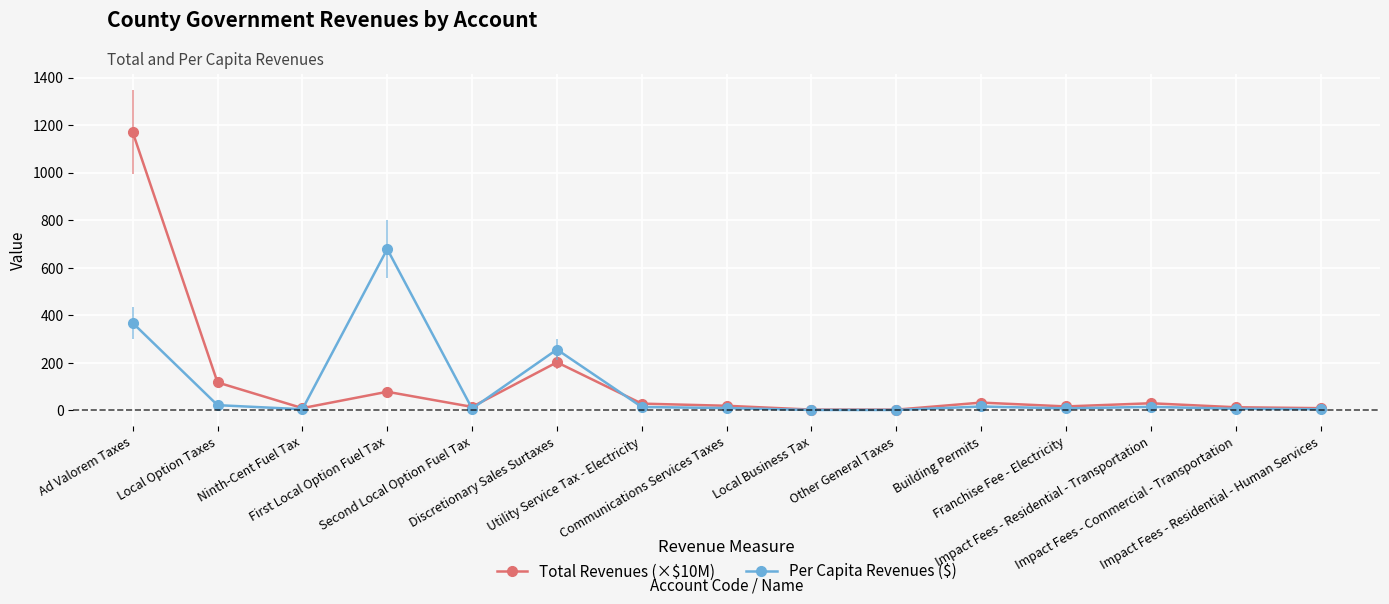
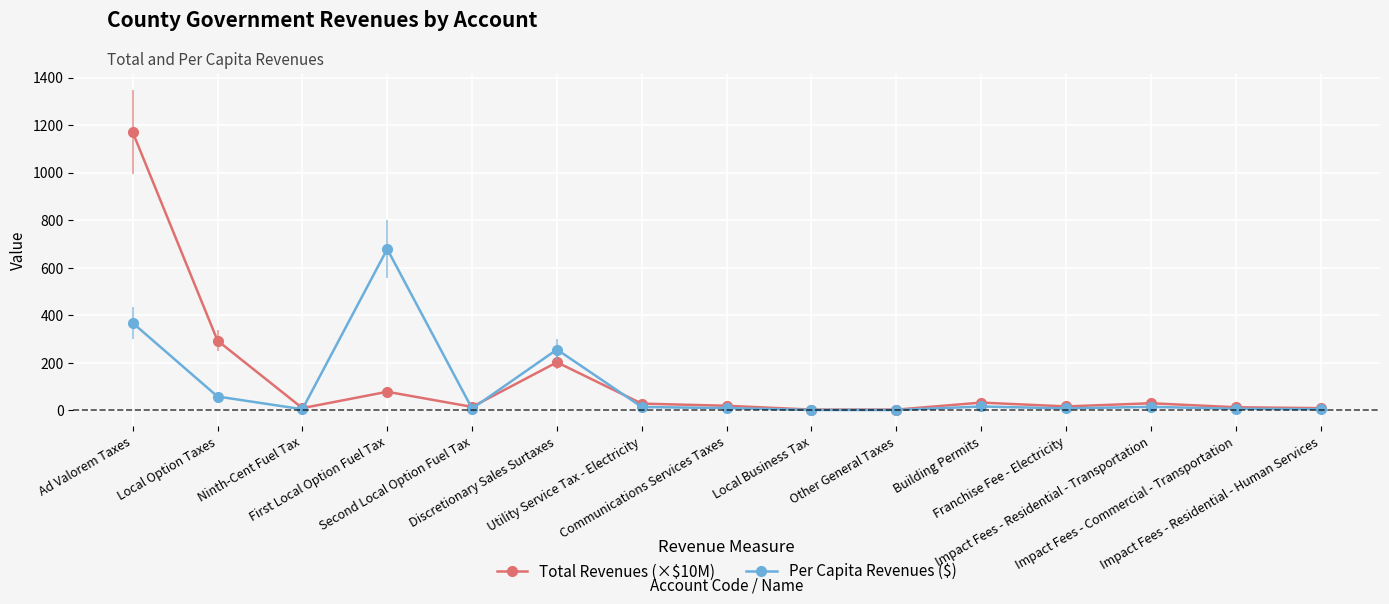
Total Revenues (×$10M), Local Option Taxes: 120 -> 290
Per Capita Revenues ($), Local Option Taxes: 20 -> 60
